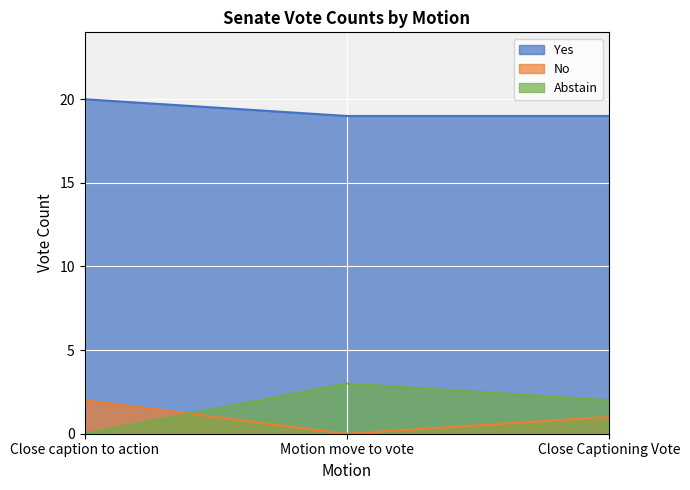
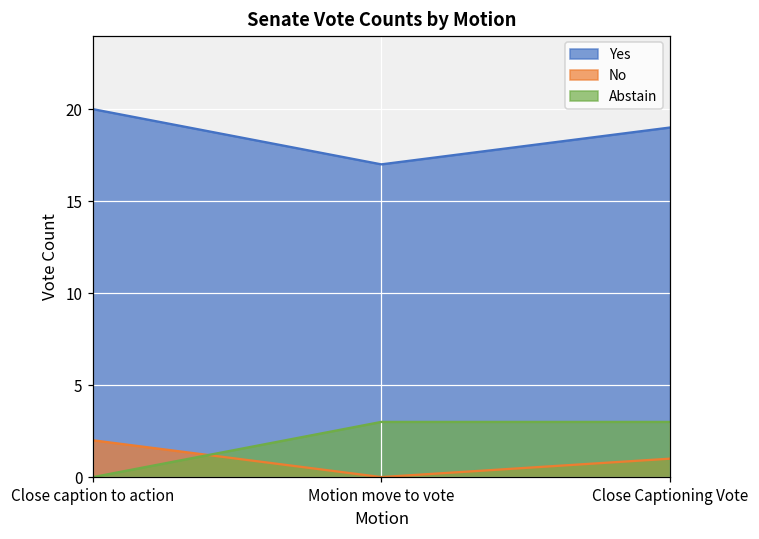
Yes, Motion move to vote: 19 -> 17
Abstain, Close Captioning Vote: 2 -> 3
